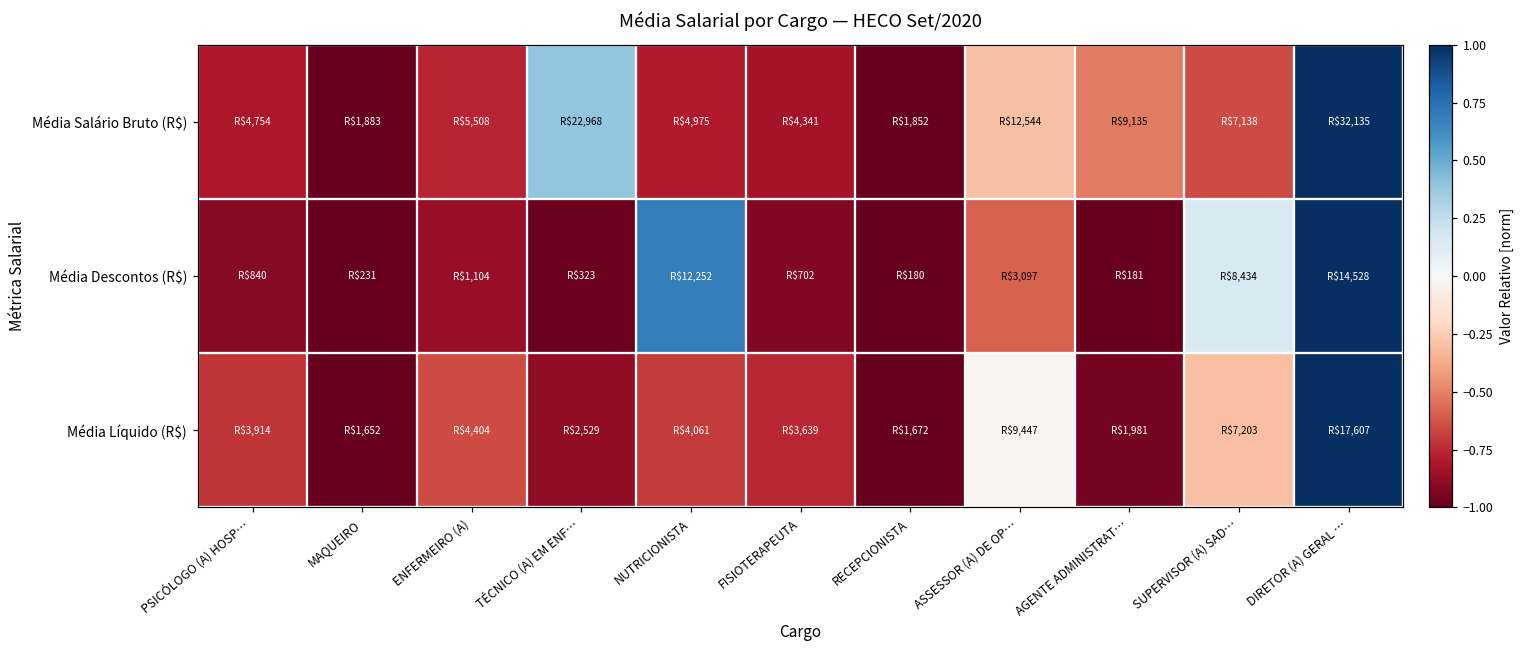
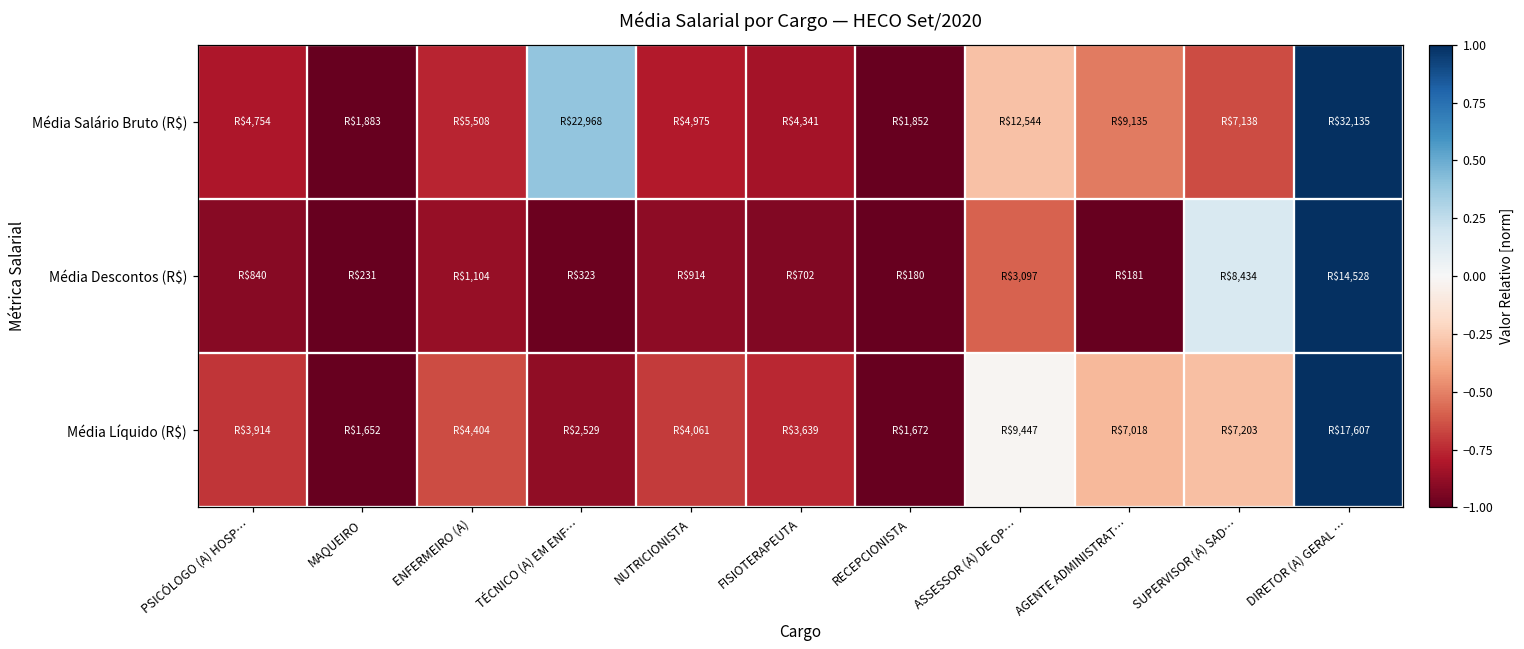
Média Descontos (R$), NUTRICIONISTA: $12,252 -> $914
Média Líquido (R$), AGENTE ADMINISTRAT…: $1,981 -> $7,018
